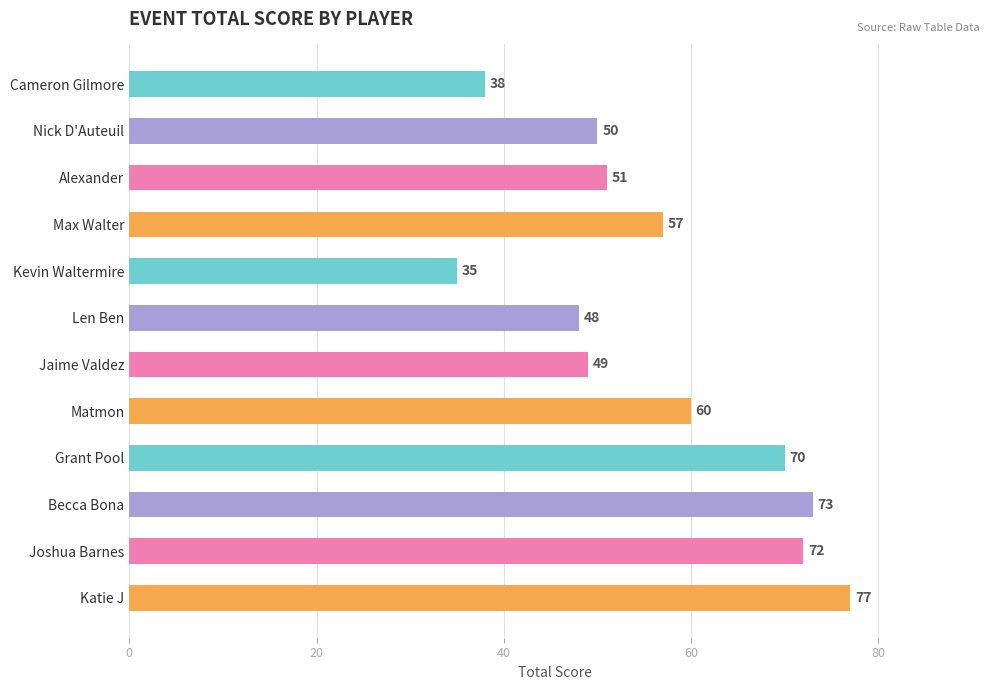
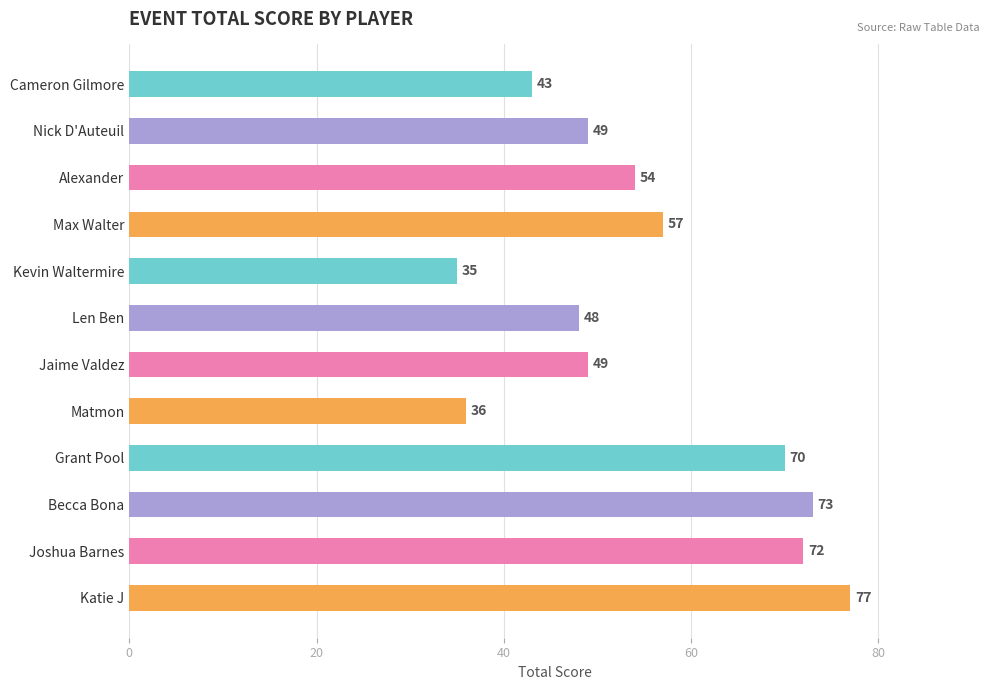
Cameron Gilmore: 38 -> 43
Nick D'Auteuil: 50 -> 49
Alexander: 51 -> 54
Matmon: 60 -> 36
